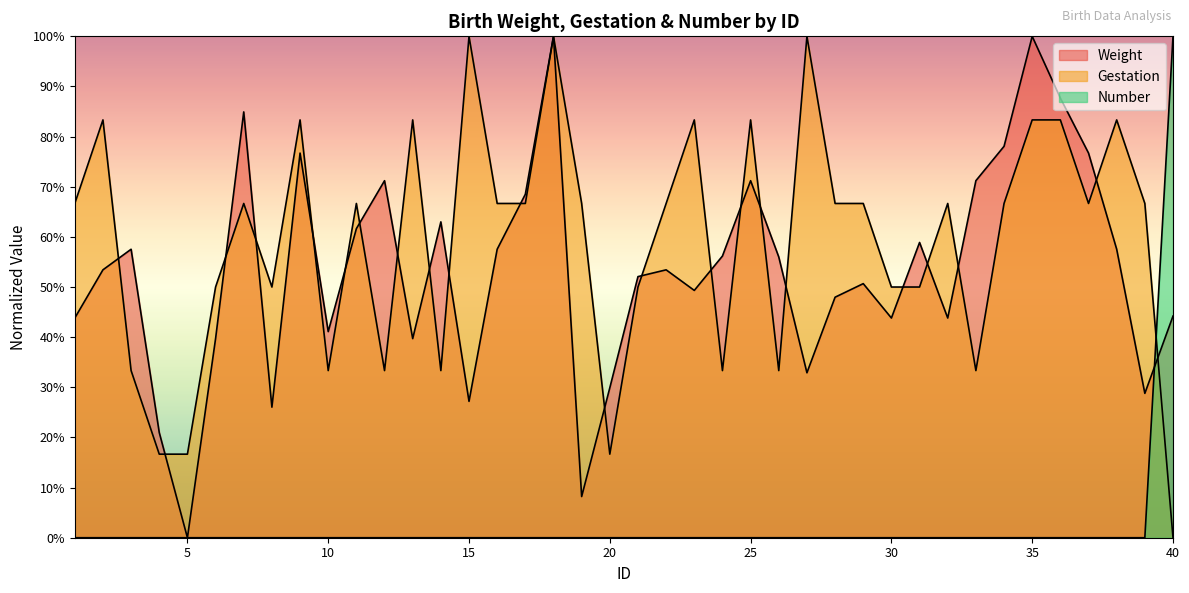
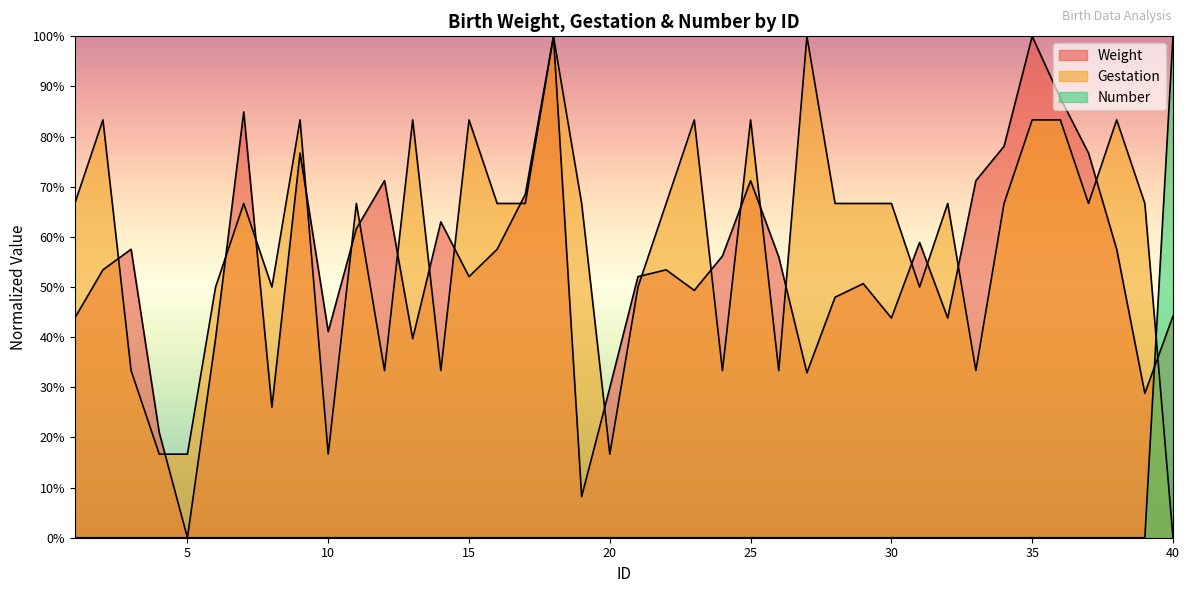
Gestation, 10: 33% -> 17%
Weight, 15: 27% -> 52%
Gestation, 15: 100% -> 83%
Gestation, 30: 50% -> 67%
